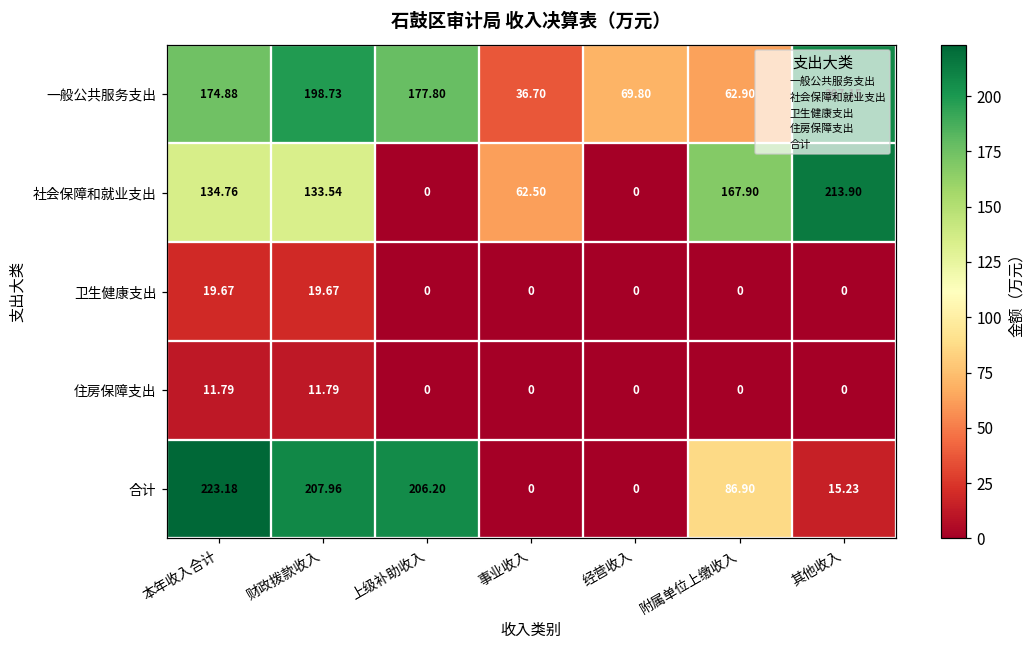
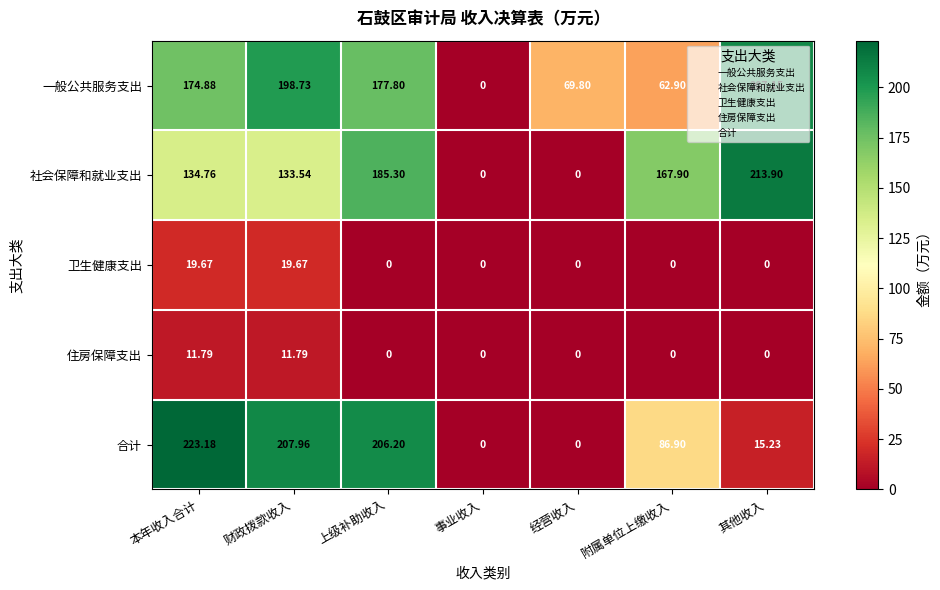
一般公共服务支出, 事业收入: 36.70 -> 0
社会保障和就业支出, 上级补助收入: 0 -> 185.30
社会保障和就业支出, 事业收入: 62.50 -> 0
